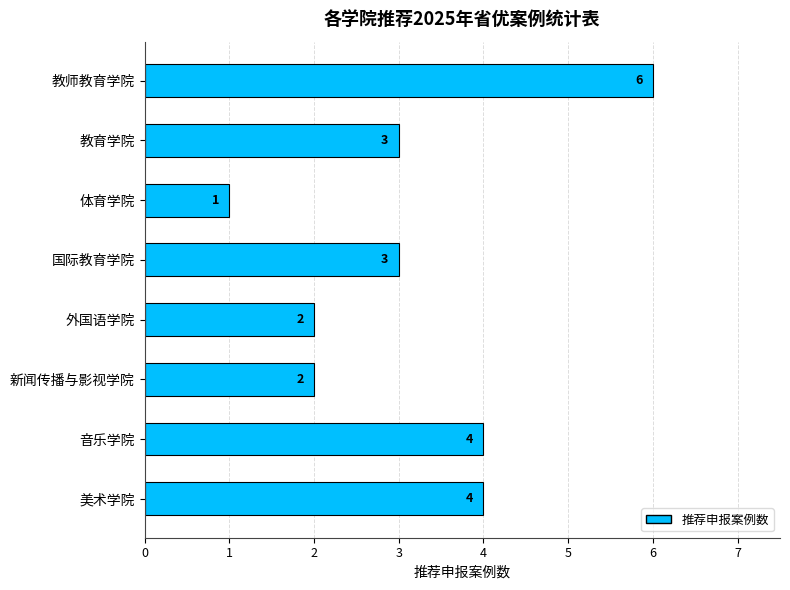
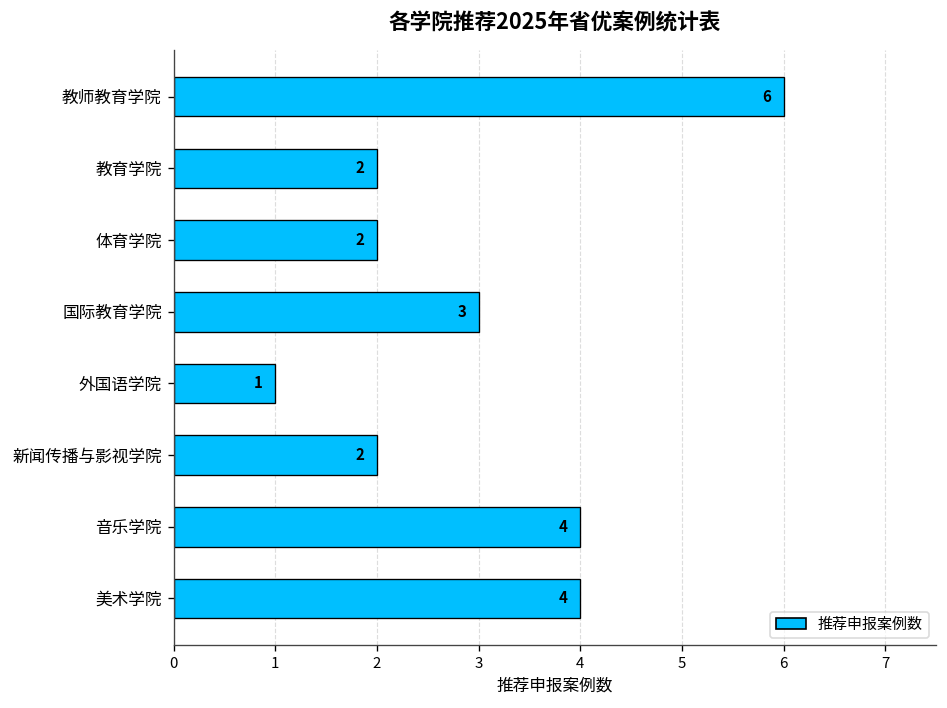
教育学院: 3 -> 2
体育学院: 1 -> 2
外国语学院: 2 -> 1
